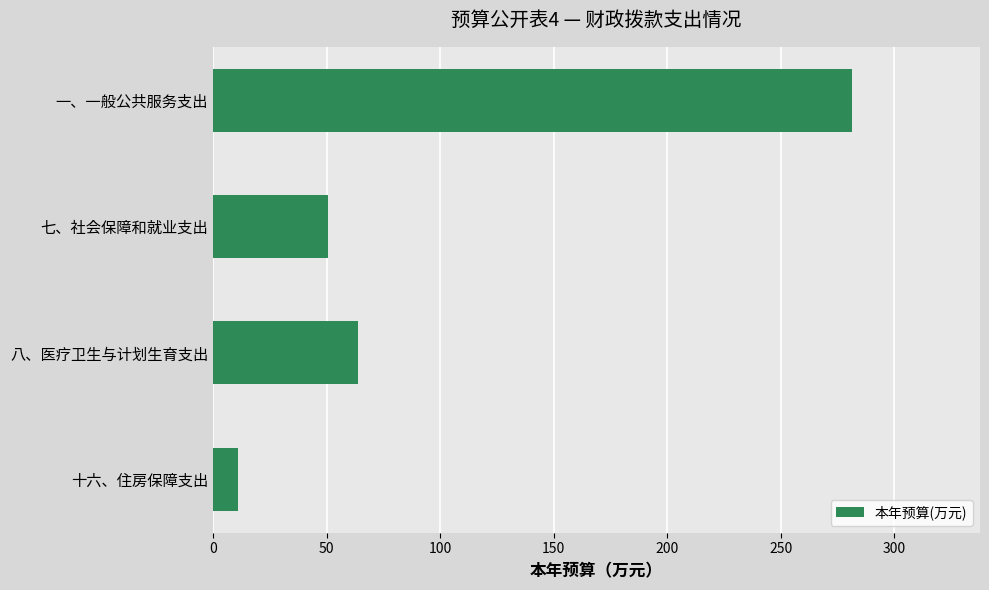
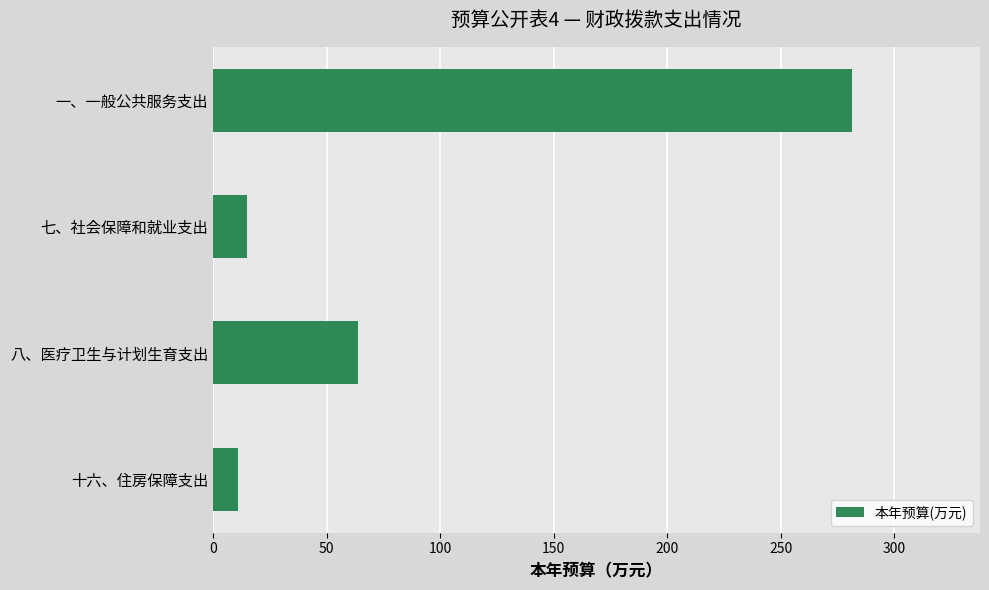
七、社会保障和就业支出: 51 -> 15
